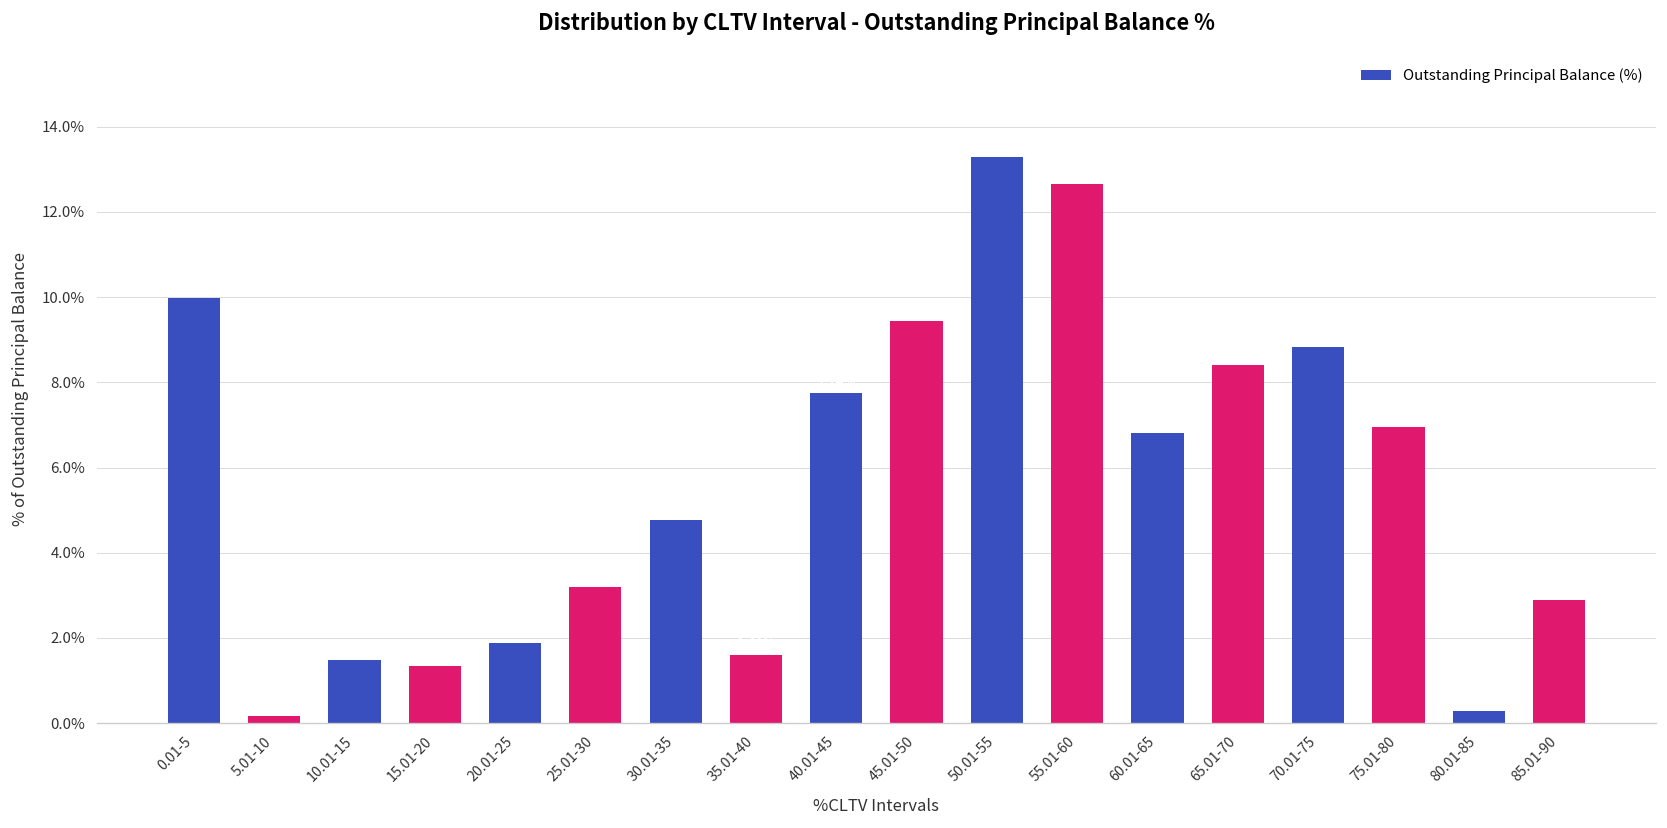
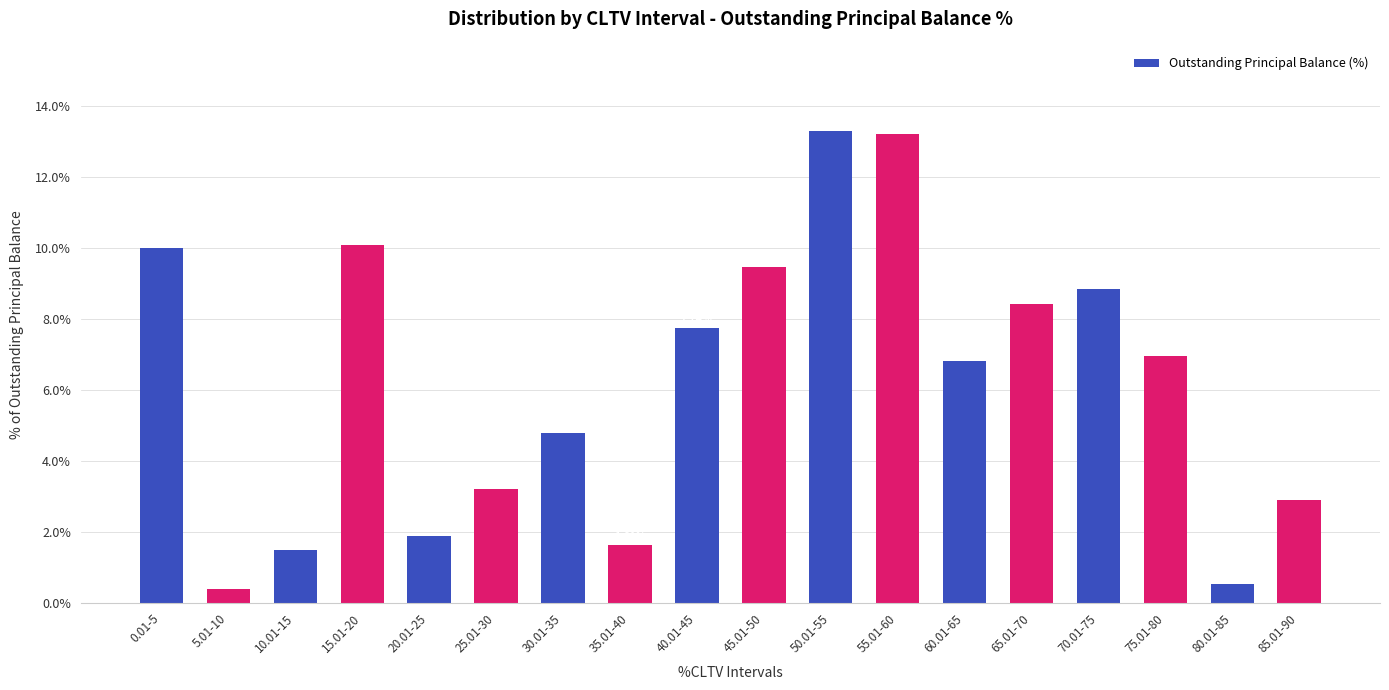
5.01-10: 0.2% -> 0.4%
15.01-20: 1.4% -> 10.1%
55.01-60: 12.7% -> 13.2%
80.01-85: 0.3% -> 0.5%
